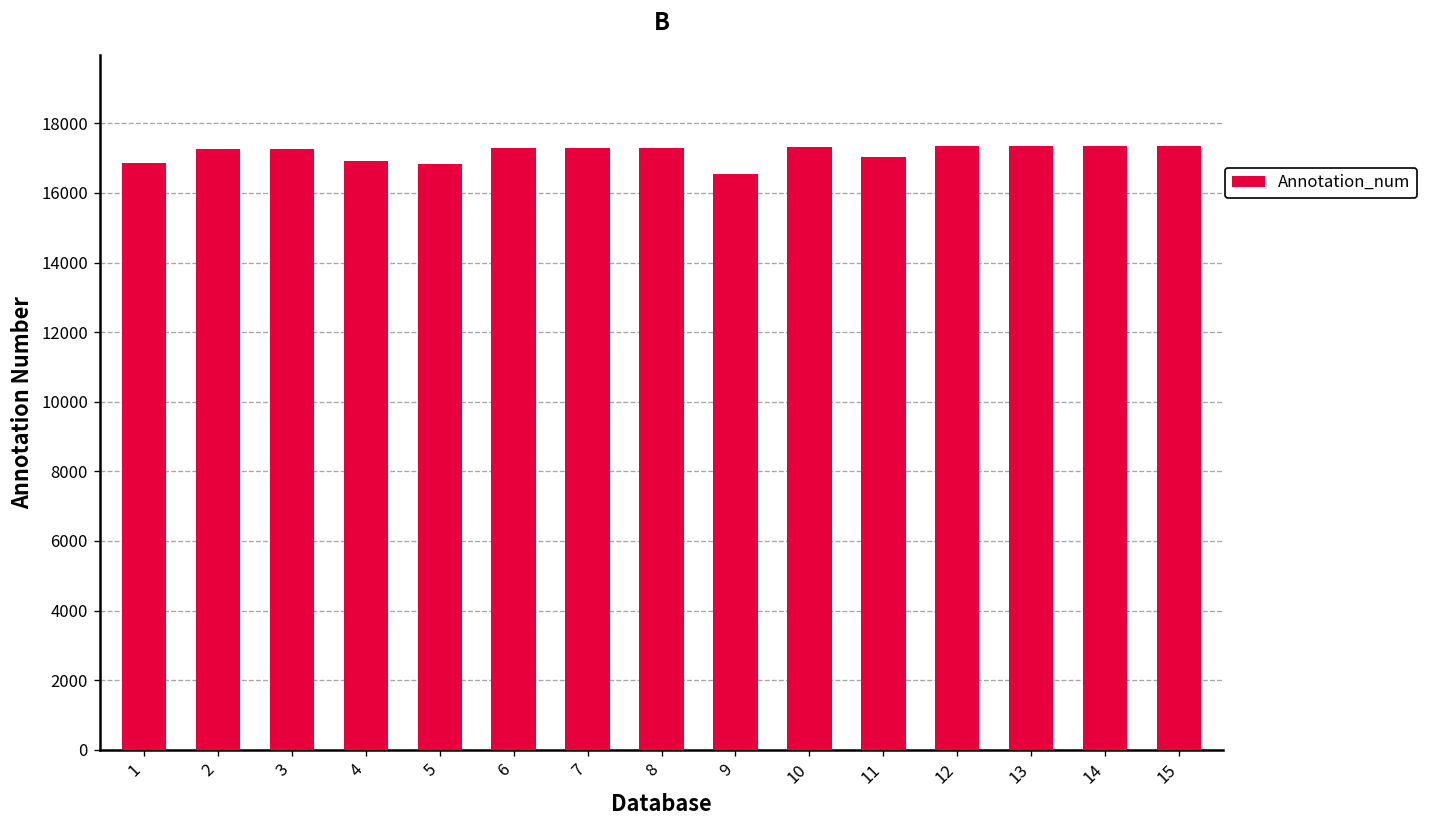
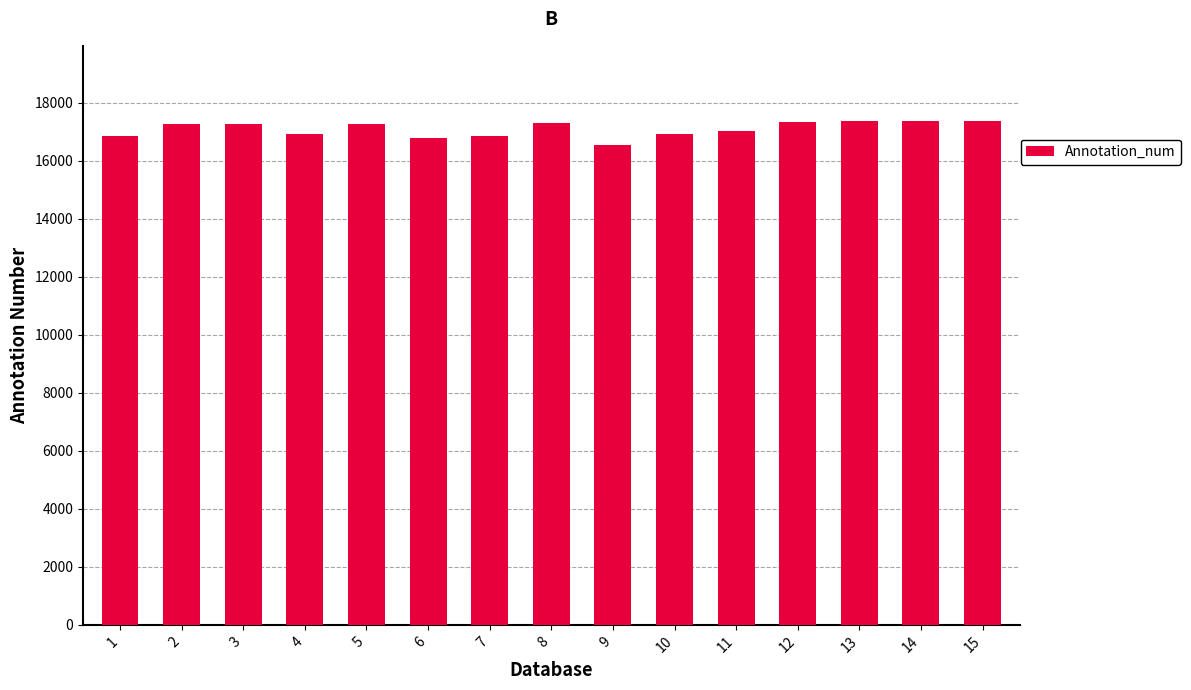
5: 16800 -> 17300
6: 17300 -> 16800
7: 17300 -> 16900
10: 17300 -> 16900
